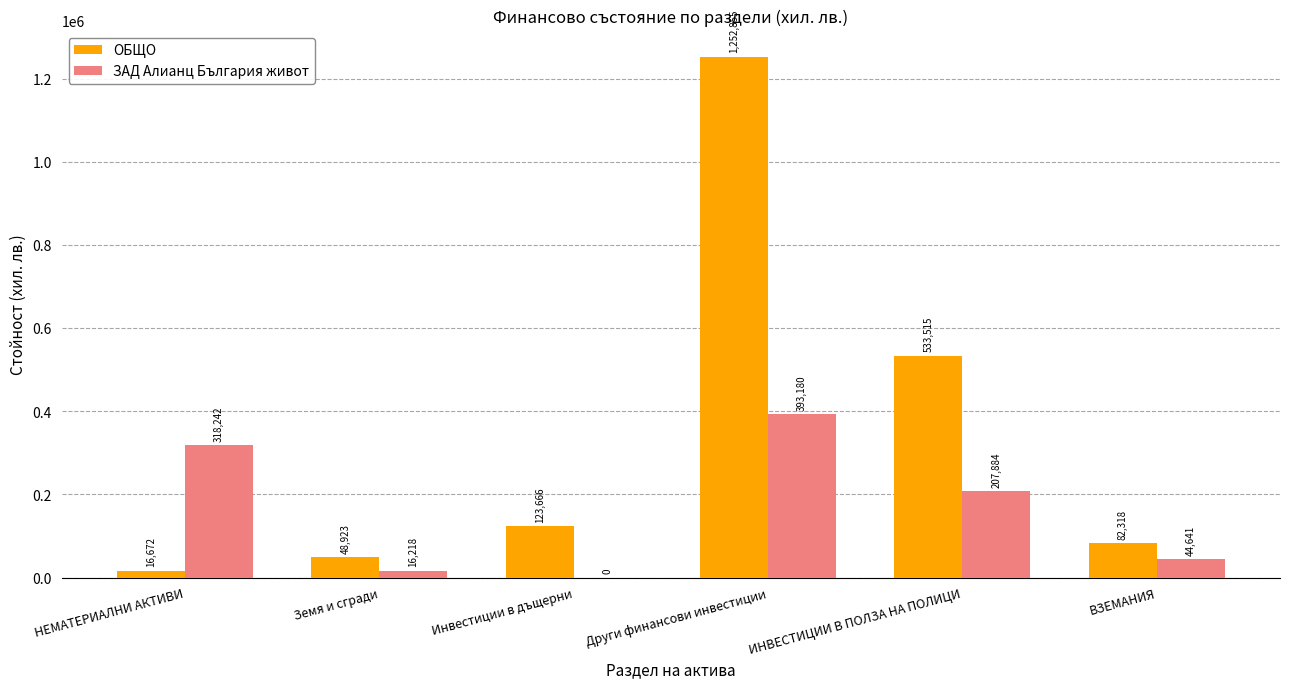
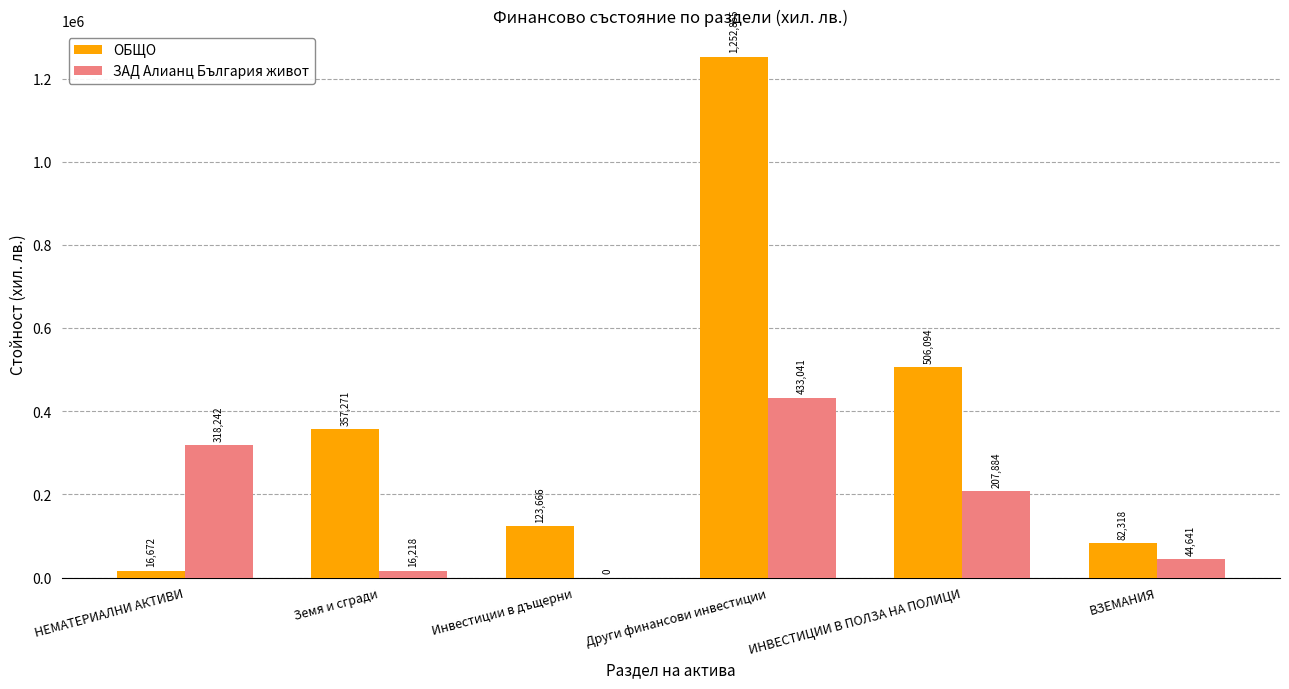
ОБЩО, Земя и сгради: 48,923 -> 357,271
ЗАД Алианц България живот, Други финансови инвестиции: 393,180 -> 433,041
ОБЩО, ИНВЕСТИЦИИ В ПОЛЗА НА ПОЛИЦИ: 533,515 -> 506,094
